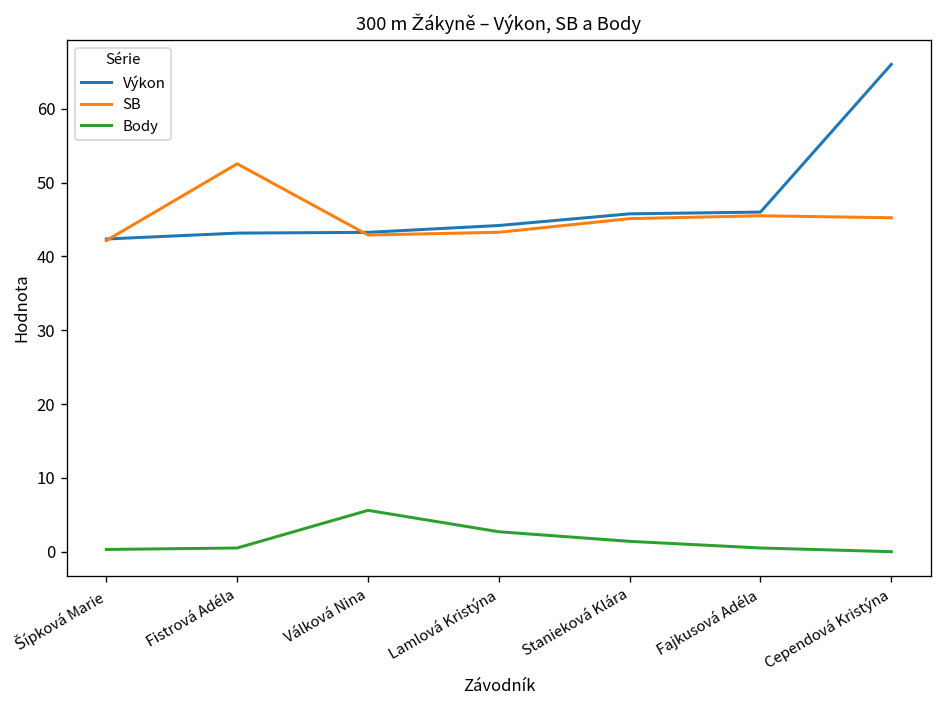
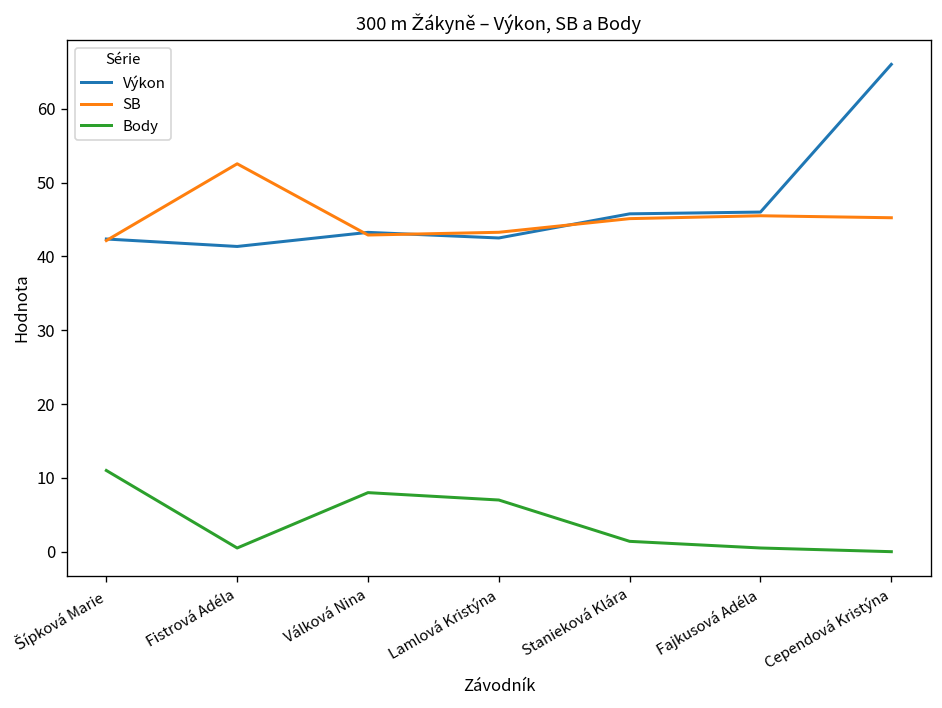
Body, Šípková Marie: 0 -> 11
Výkon, Fistrová Adéla: 43 -> 41
Body, Válková Nina: 6 -> 8
Výkon, Lamlová Kristýna: 44 -> 43
Body, Lamlová Kristýna: 3 -> 7
